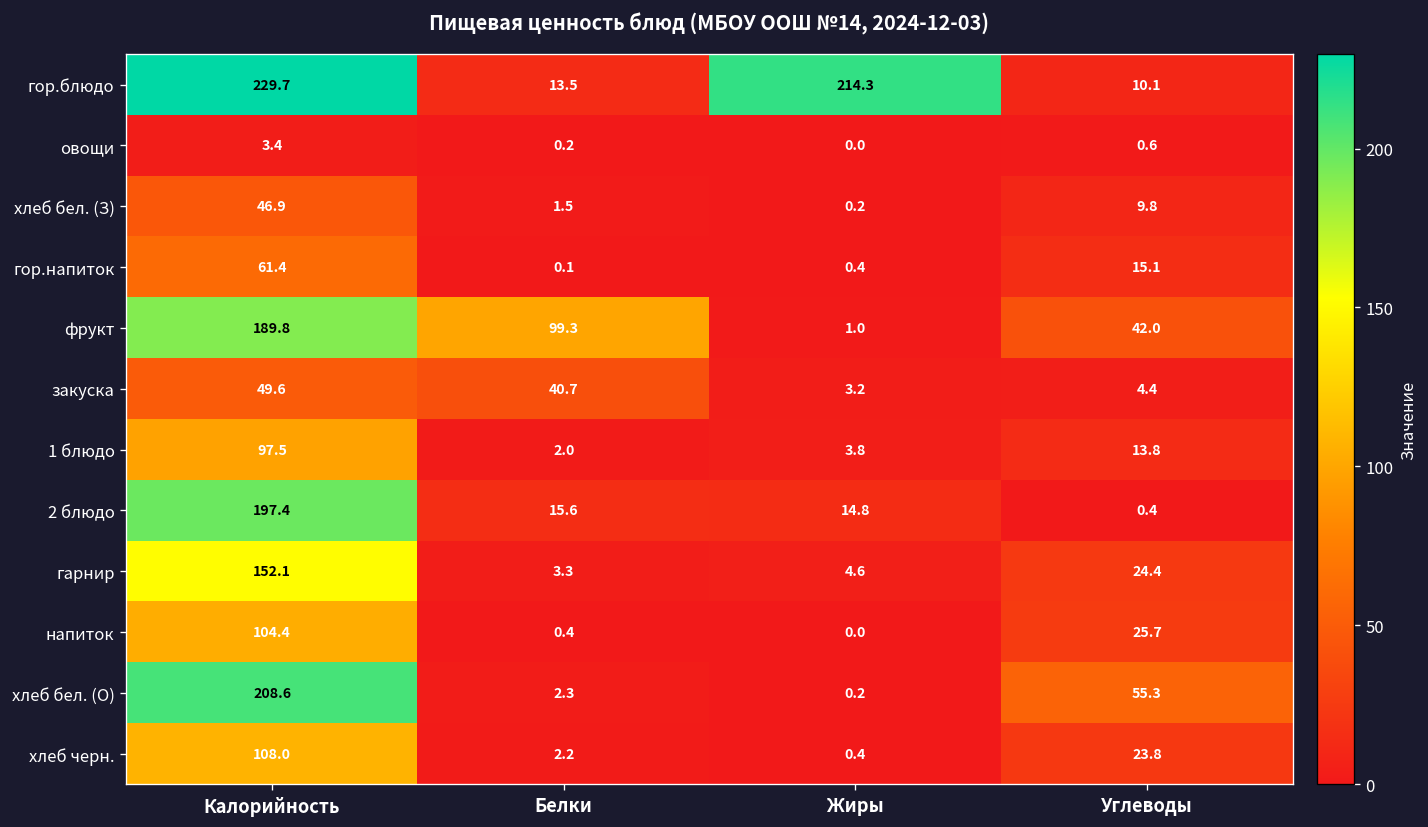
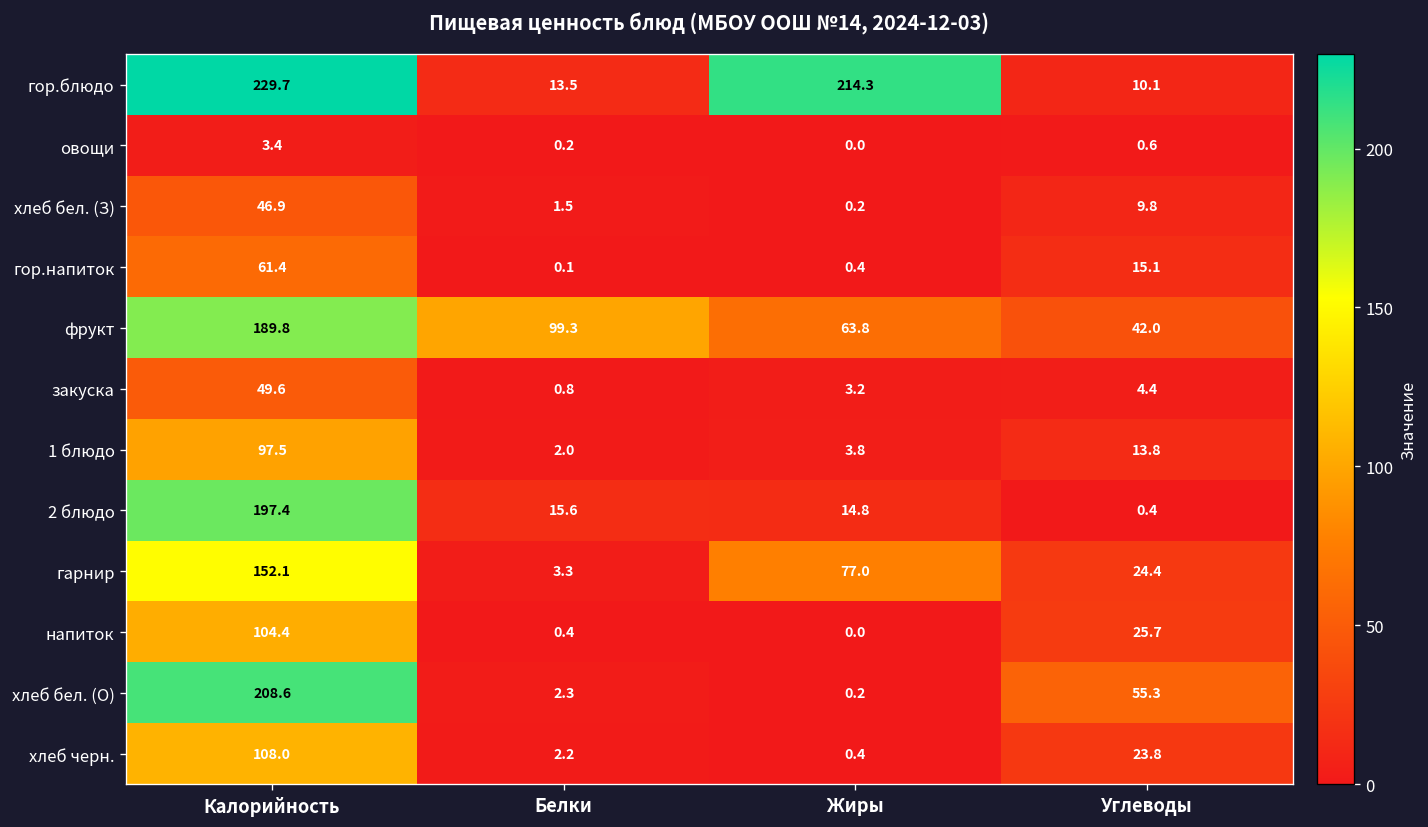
фрукт, Жиры: 1.0 -> 63.8
закуска, Белки: 40.7 -> 0.8
гарнир, Жиры: 4.6 -> 77.0
